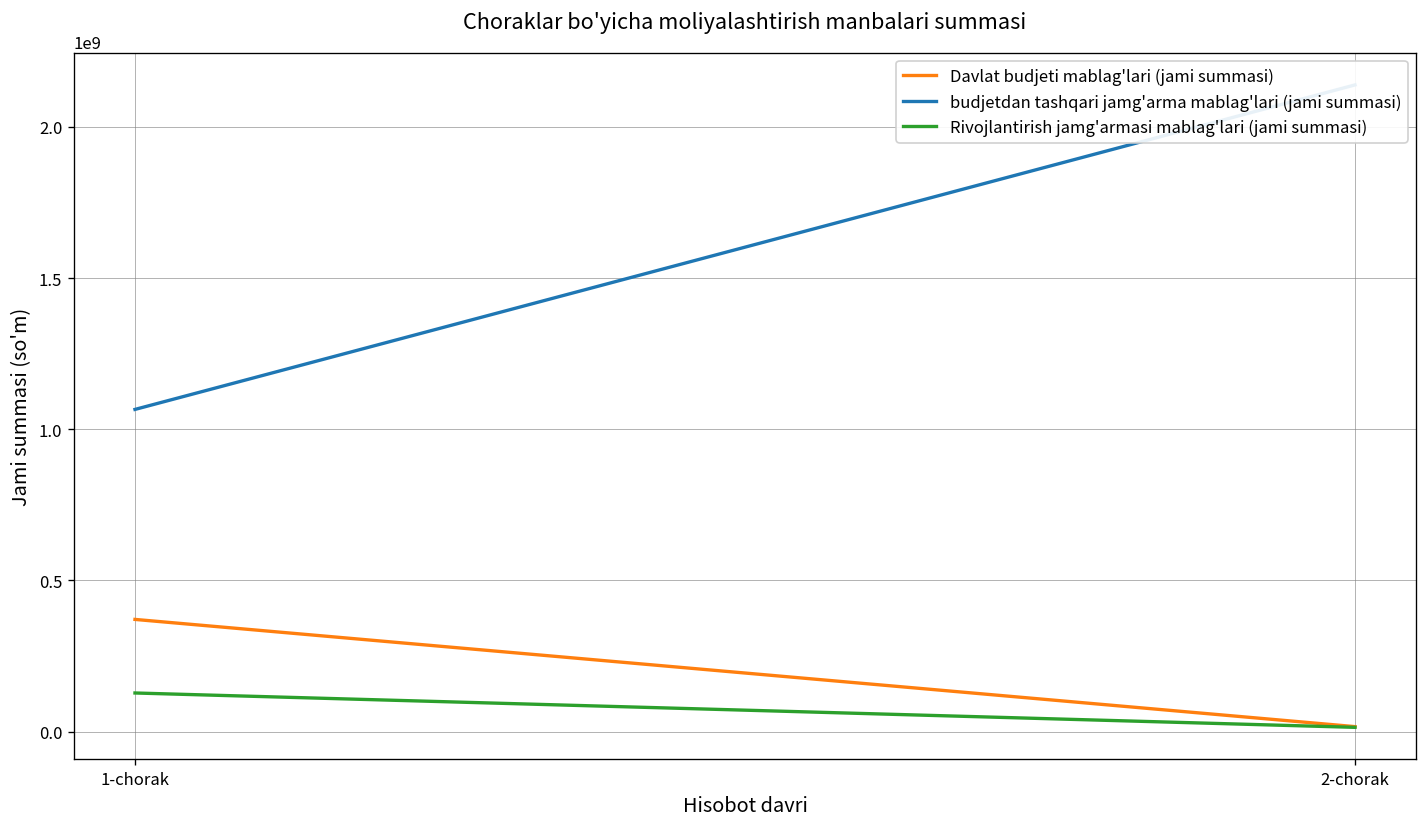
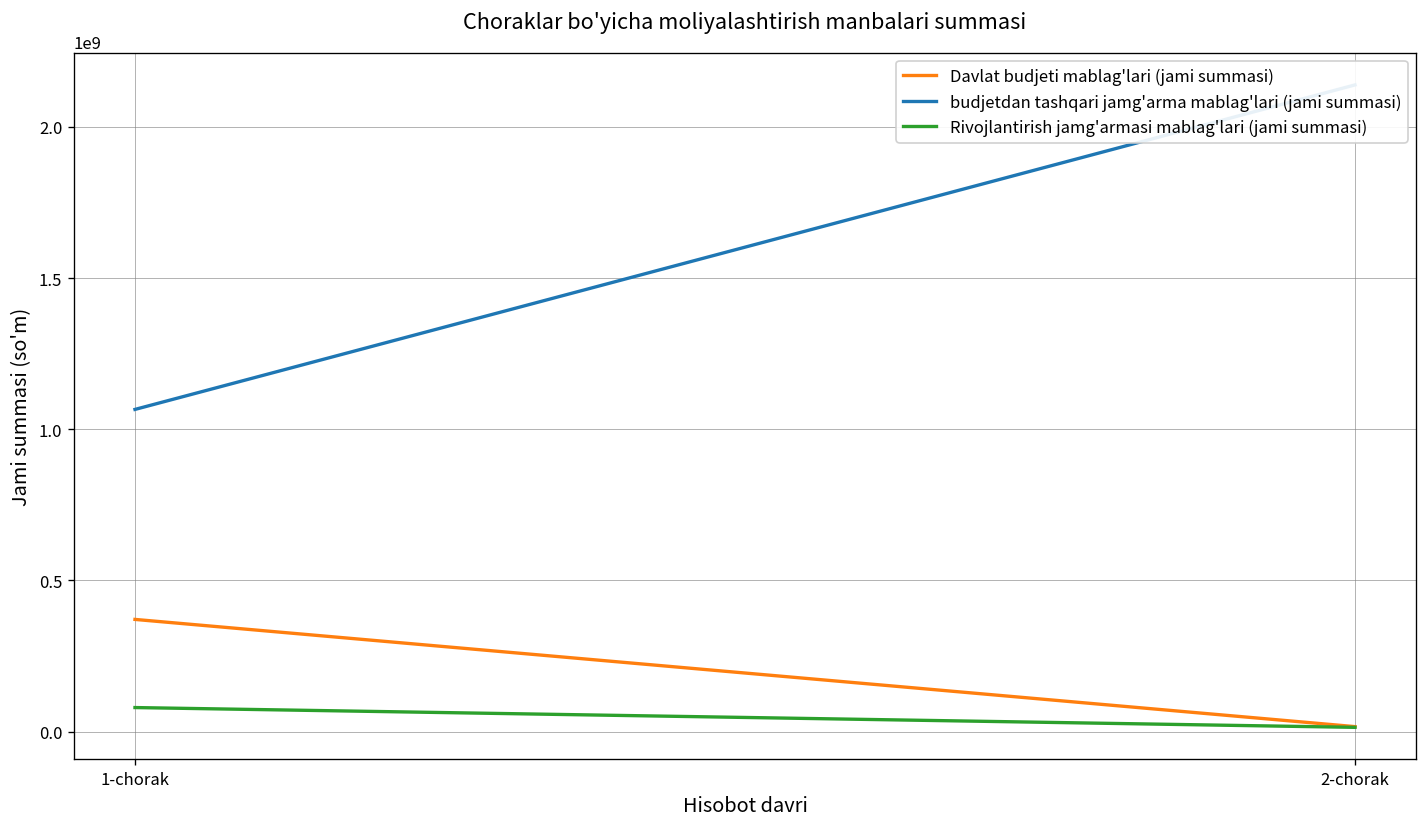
Rivojlantirish jamg'armasi mablag'lari (jami summasi), 1-chorak: 130000000 -> 80000000
